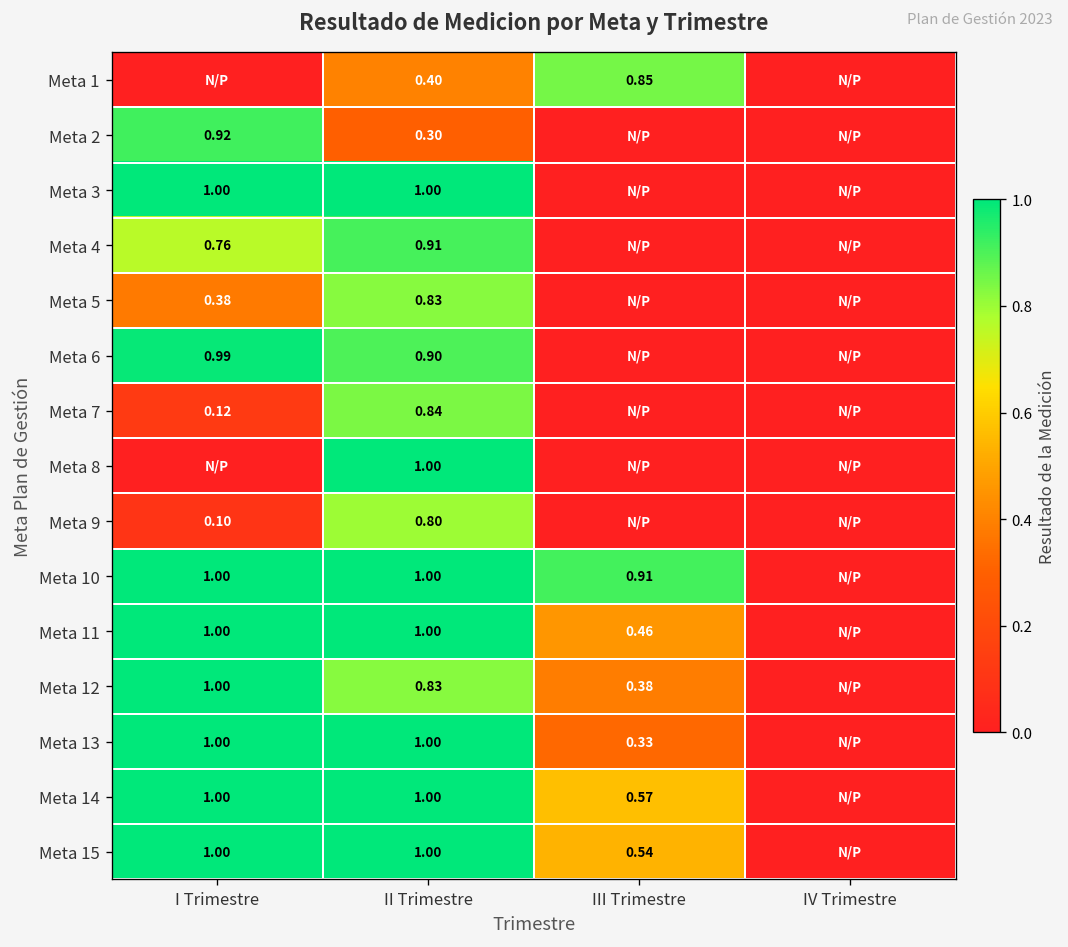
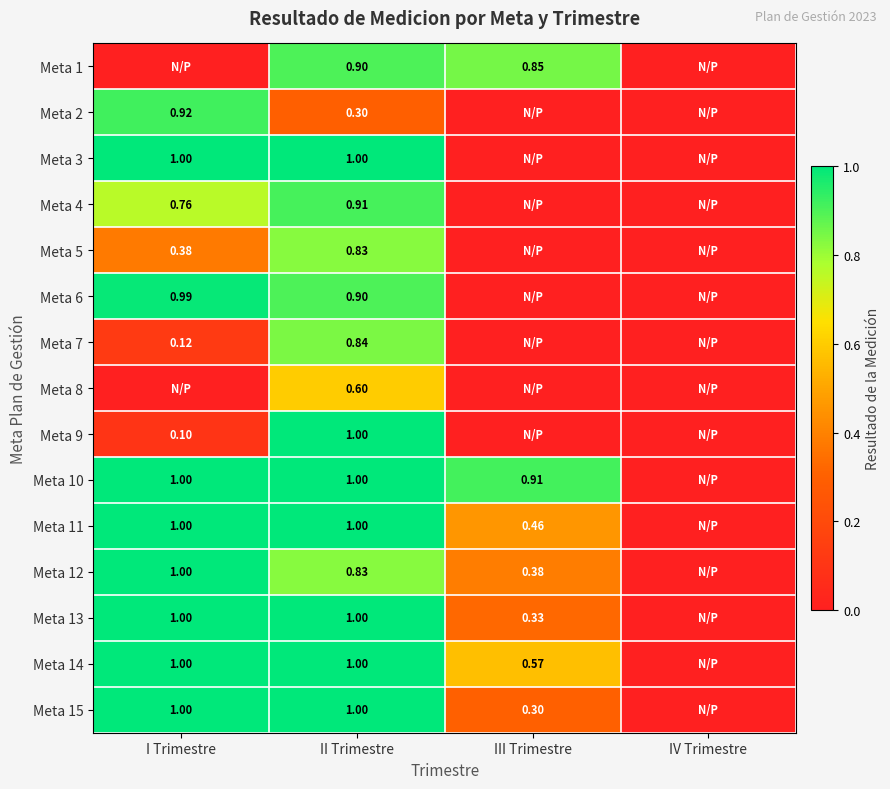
Meta 1, II Trimestre: 0.40 -> 0.90
Meta 8, II Trimestre: 1.00 -> 0.60
Meta 9, II Trimestre: 0.80 -> 1.00
Meta 15, III Trimestre: 0.54 -> 0.30
